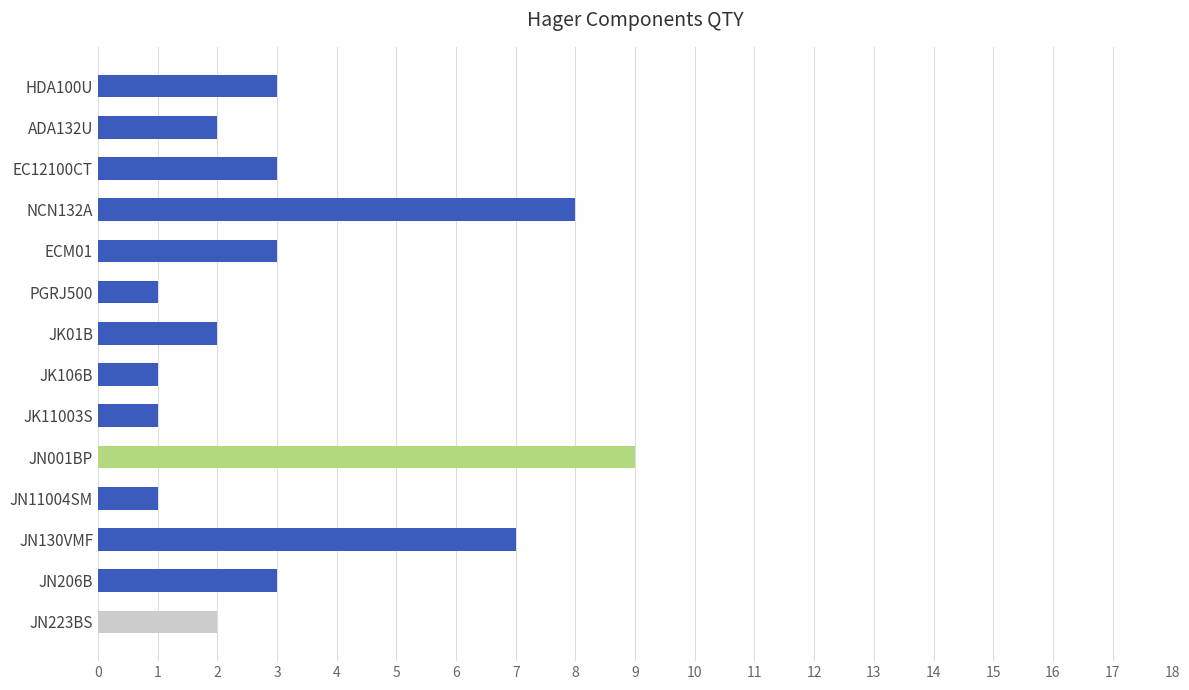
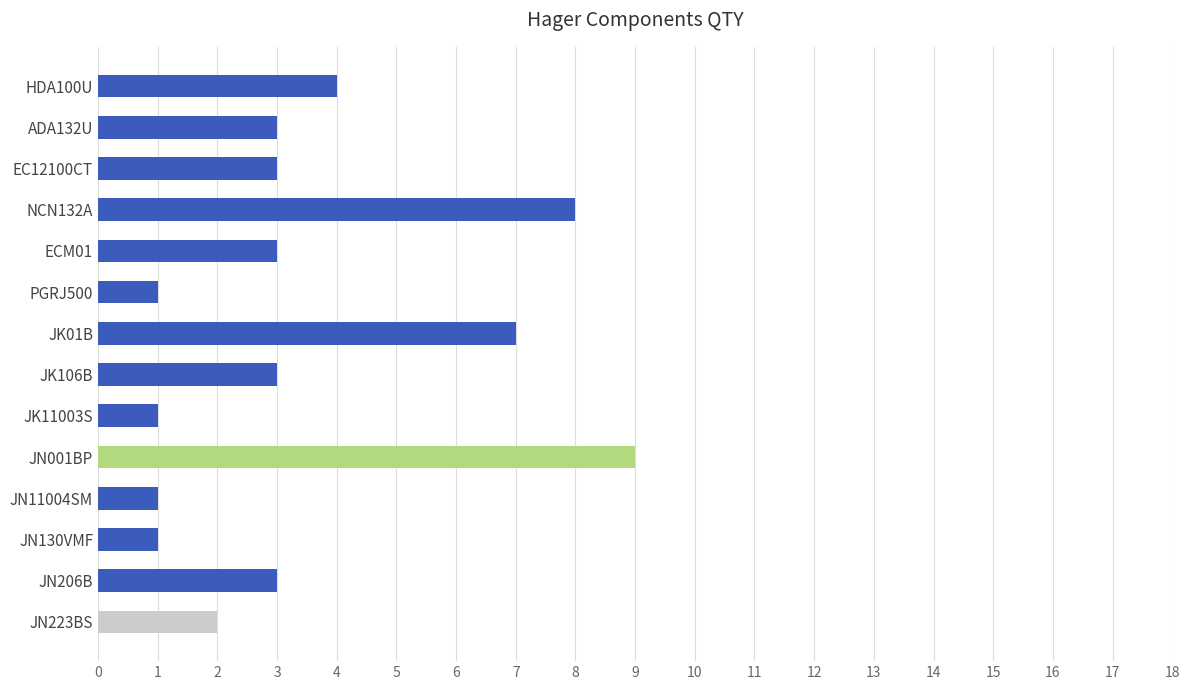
HDA100U: 3 -> 4
ADA132U: 2 -> 3
JK01B: 2 -> 7
JK106B: 1 -> 3
JN130VMF: 7 -> 1
